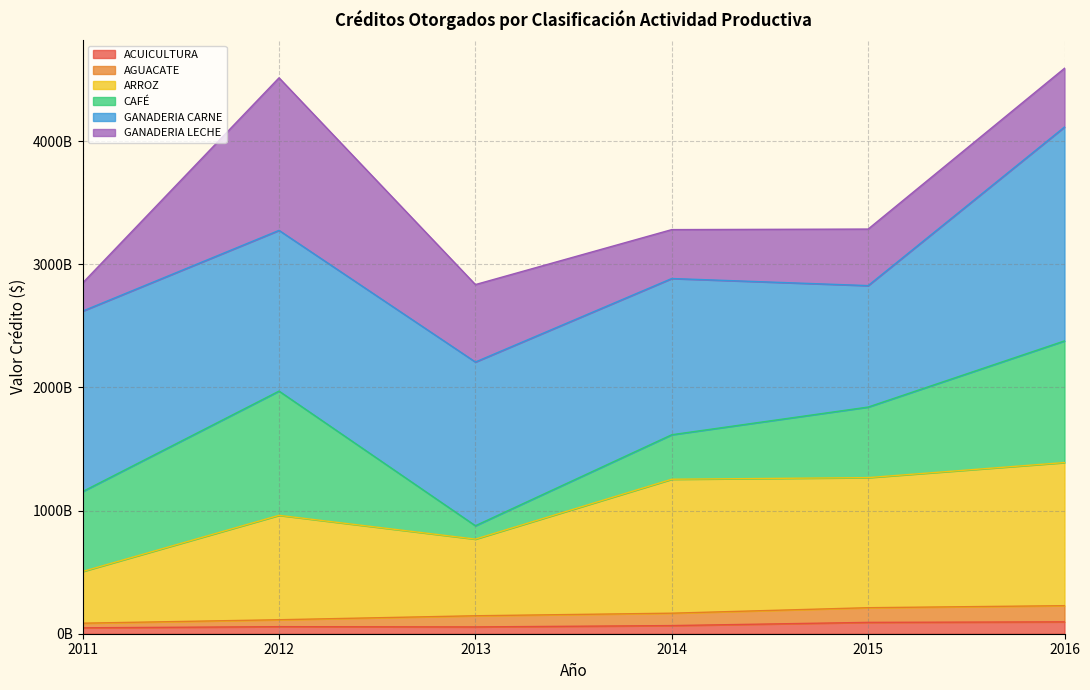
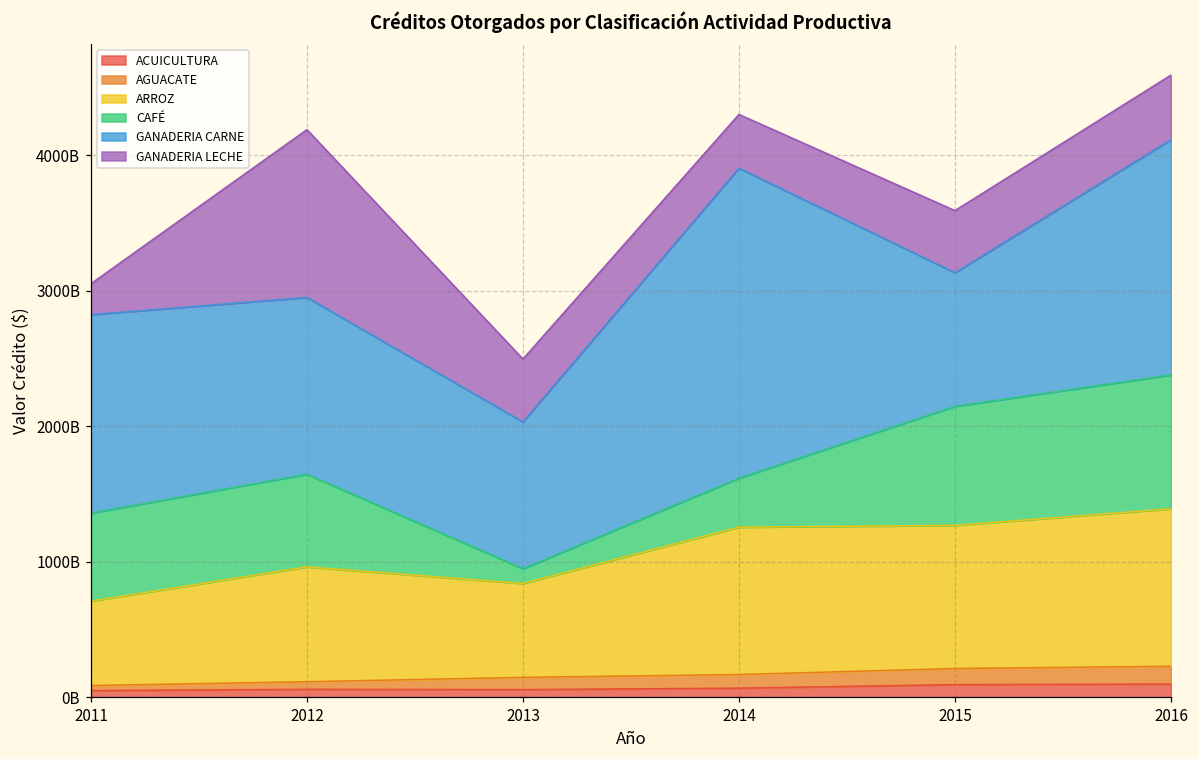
ARROZ, 2011: 420000000000 -> 620000000000
CAFÉ, 2012: 1010000000000 -> 680000000000
ARROZ, 2013: 620000000000 -> 690000000000
GANADERIA CARNE, 2013: 1330000000000 -> 1080000000000
GANADERIA LECHE, 2013: 630000000000 -> 460000000000
GANADERIA CARNE, 2014: 1270000000000 -> 2290000000000
CAFÉ, 2015: 570000000000 -> 880000000000
